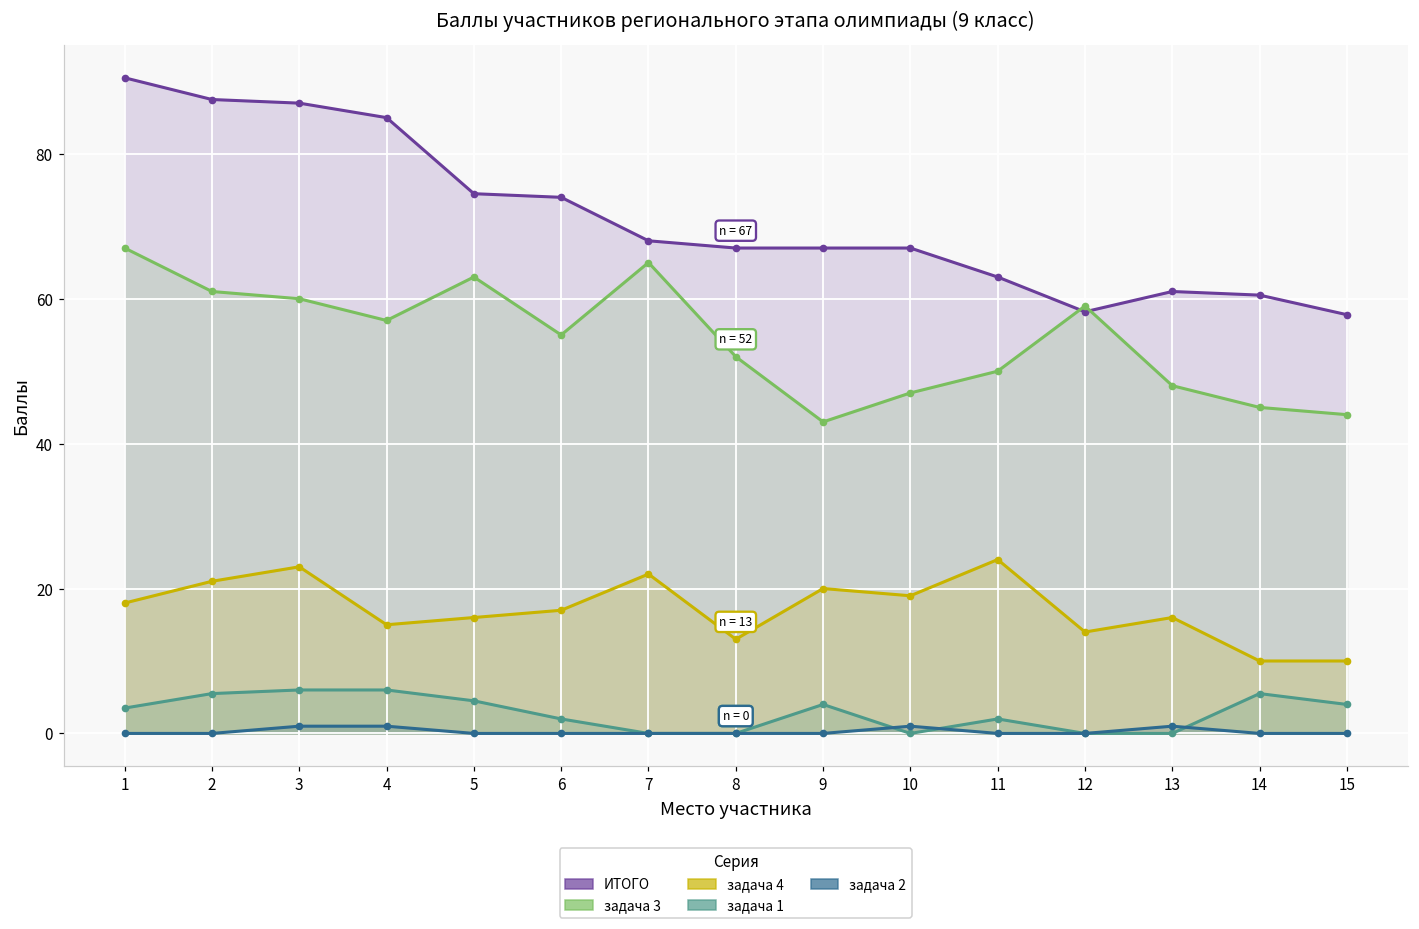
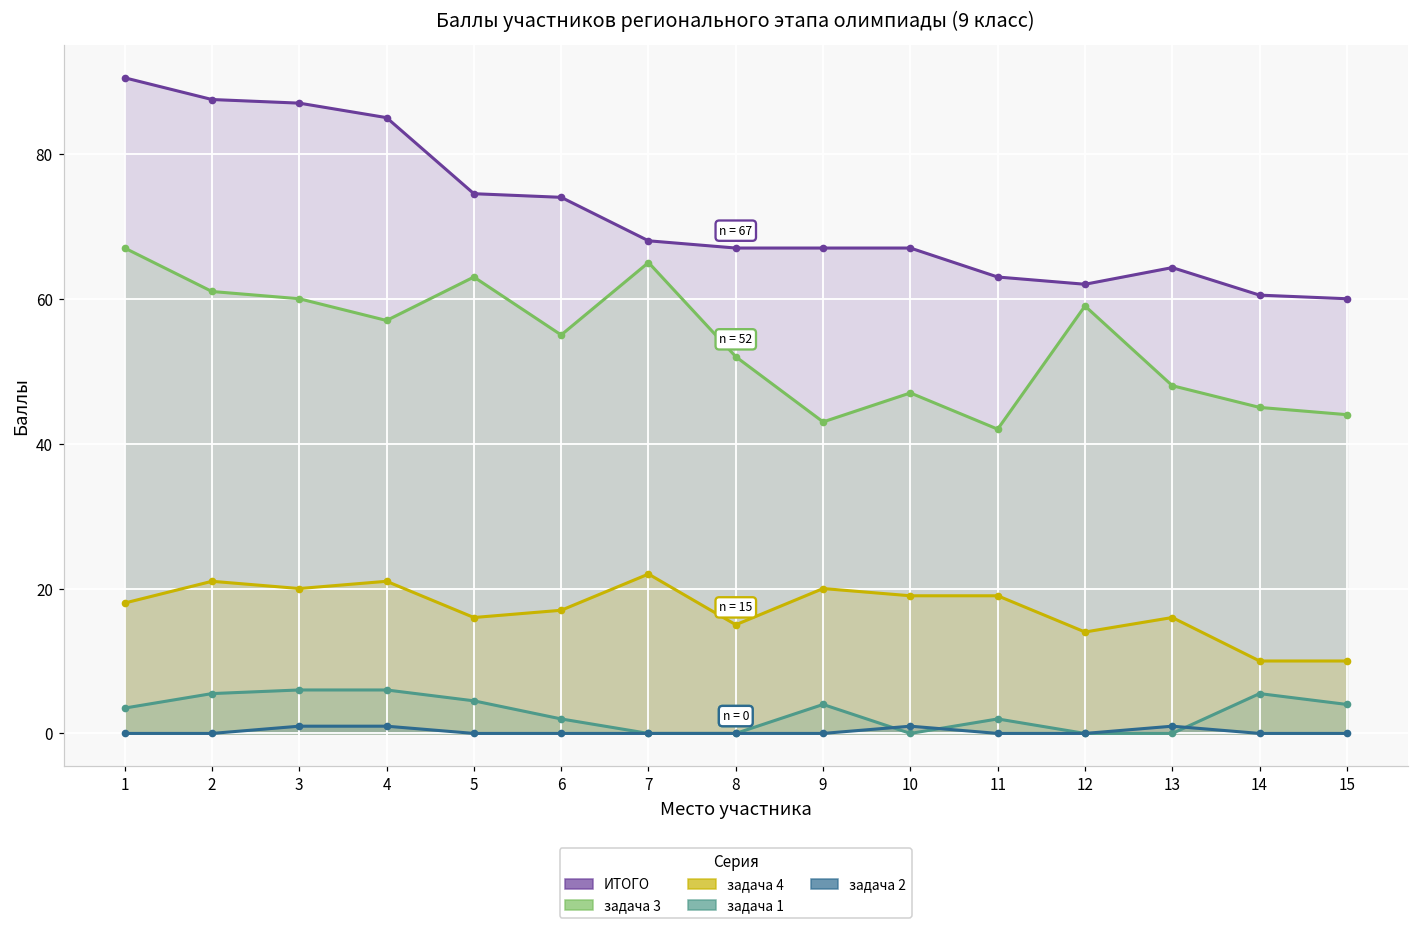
задача 4, 3: 23 -> 20
задача 4, 4: 15 -> 21
задача 4, 8: 13 -> 15
задача 3, 11: 50 -> 42
задача 4, 11: 24 -> 19
ИТОГО, 12: 58 -> 62
ИТОГО, 13: 61 -> 64
ИТОГО, 15: 58 -> 60
